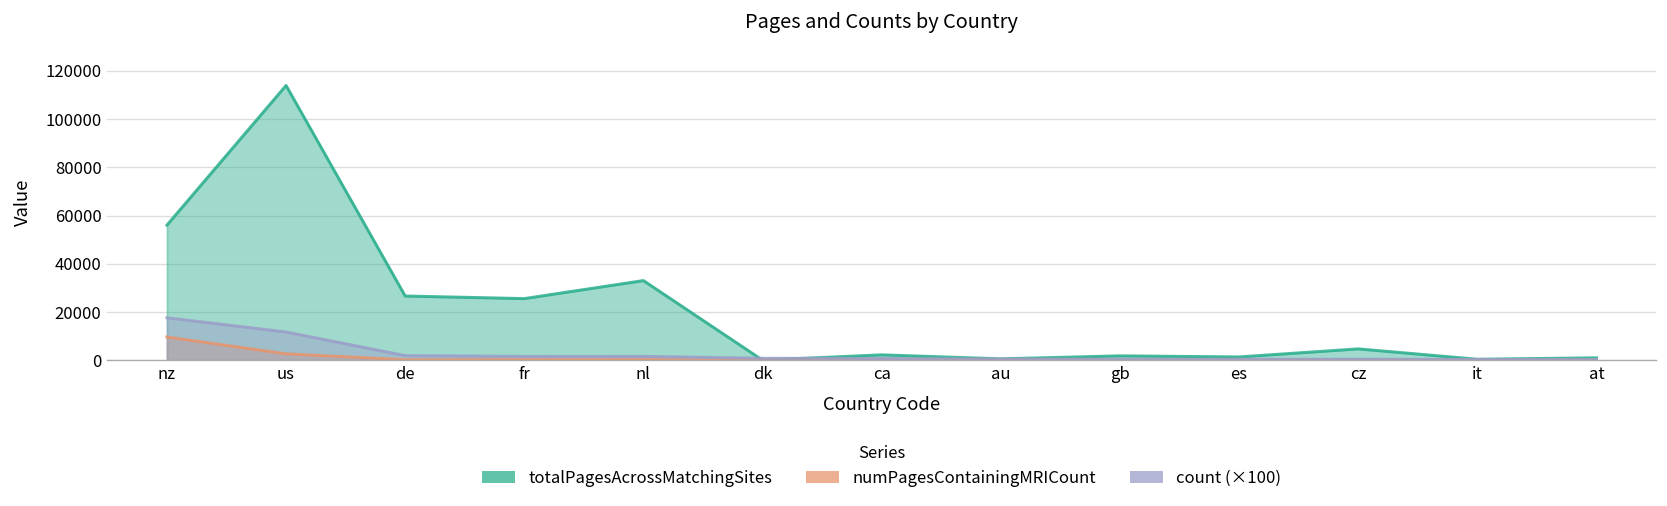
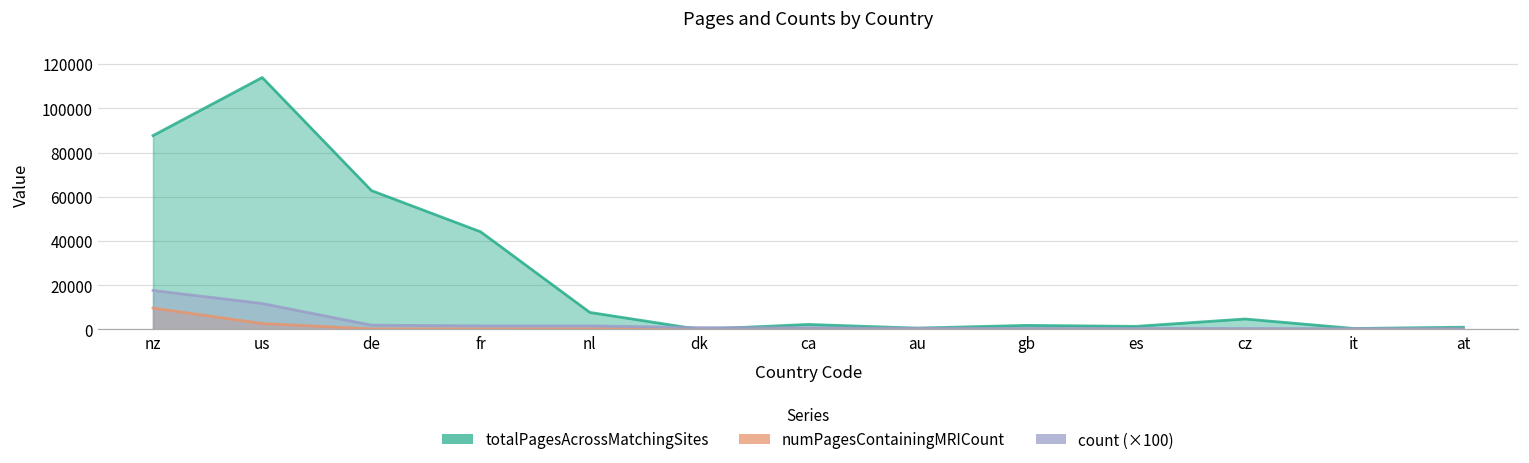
totalPagesAcrossMatchingSites, nz: 56000 -> 88000
totalPagesAcrossMatchingSites, de: 27000 -> 63000
totalPagesAcrossMatchingSites, fr: 26000 -> 44000
totalPagesAcrossMatchingSites, nl: 33000 -> 8000
